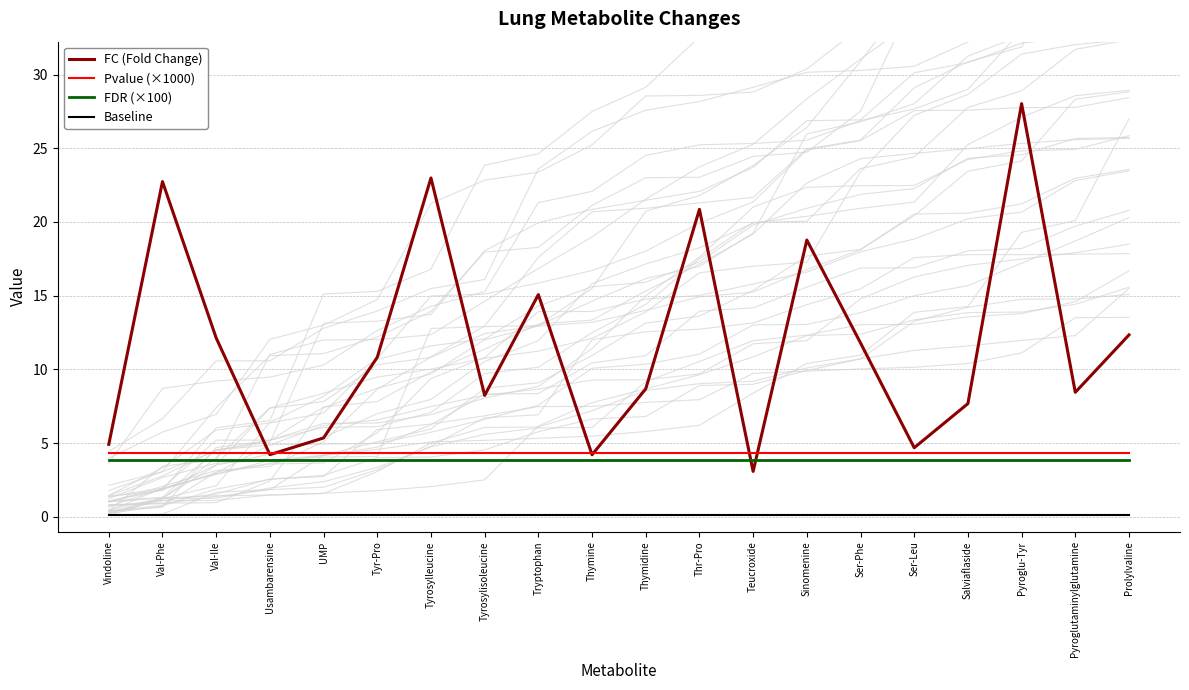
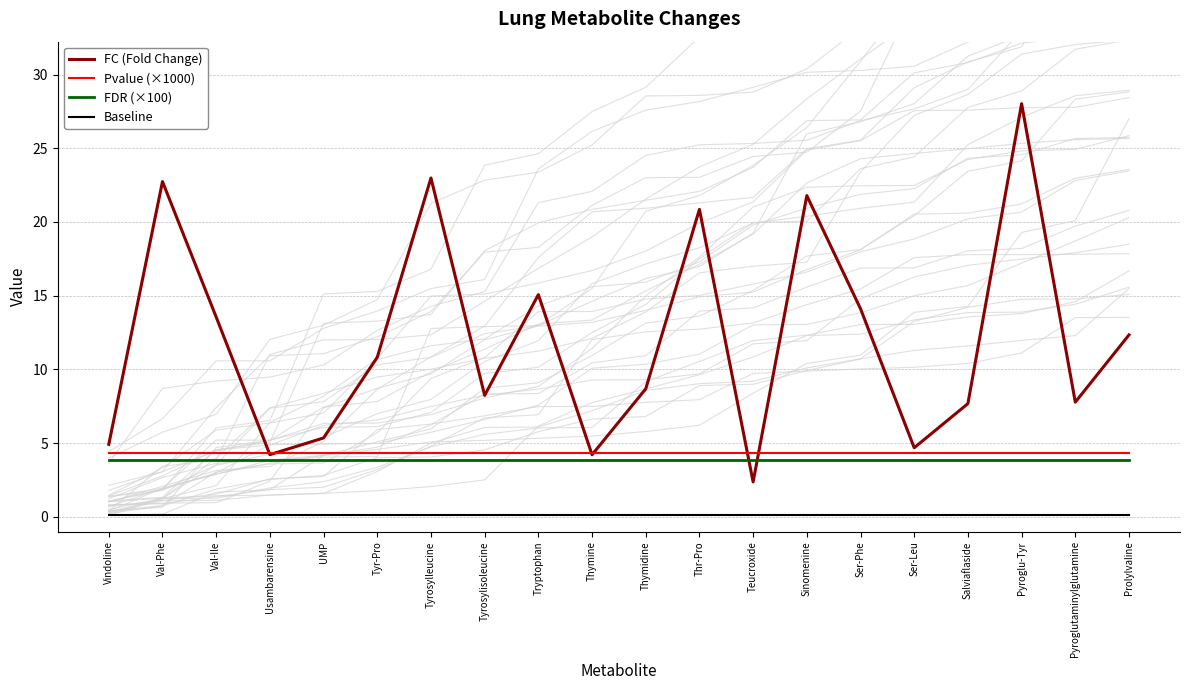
FC (Fold Change), Val-Ile: 12.1 -> 13.6
FC (Fold Change), Teucroxide: 3.1 -> 2.4
FC (Fold Change), Sinomenine: 18.8 -> 21.8
FC (Fold Change), Ser-Phe: 11.8 -> 14.1
FC (Fold Change), Pyroglutaminylglutamine: 8.4 -> 7.8
